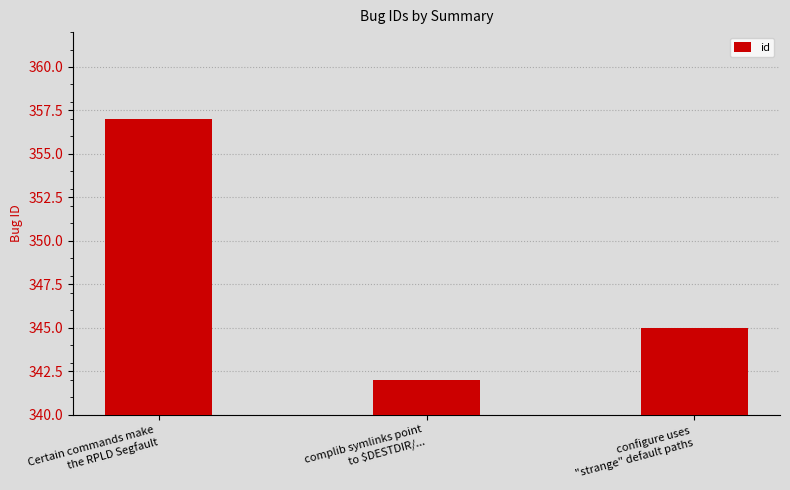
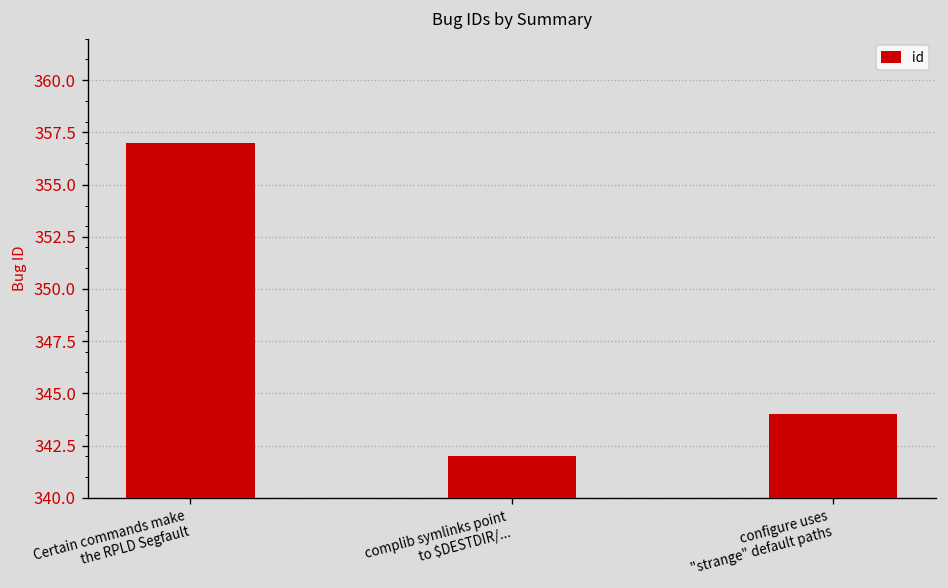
configure uses "strange" default paths: 345 -> 344
